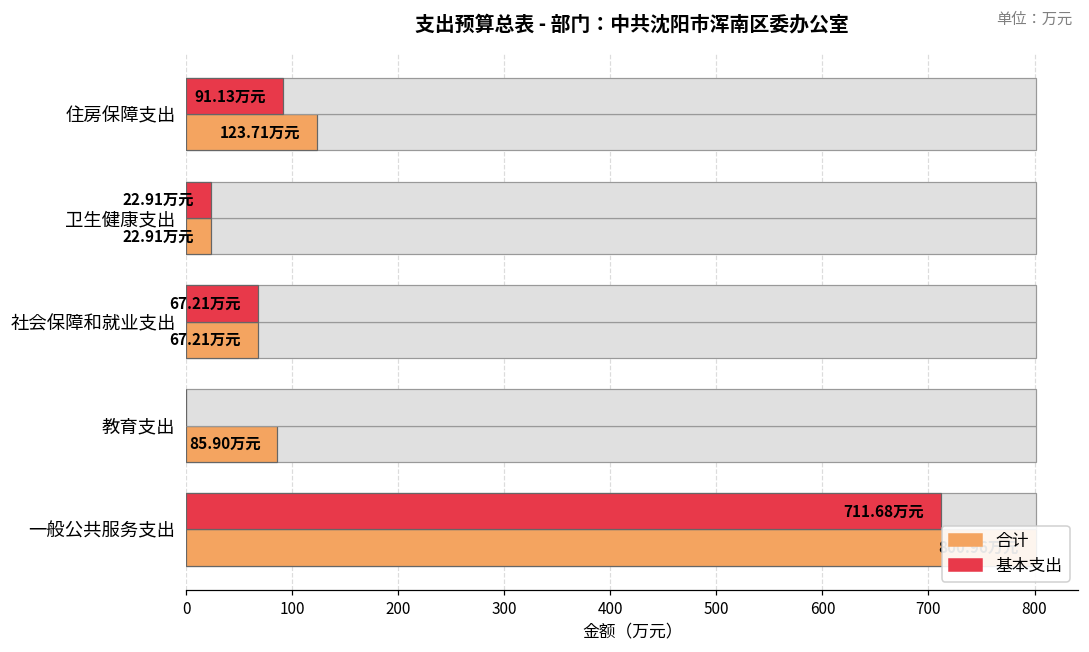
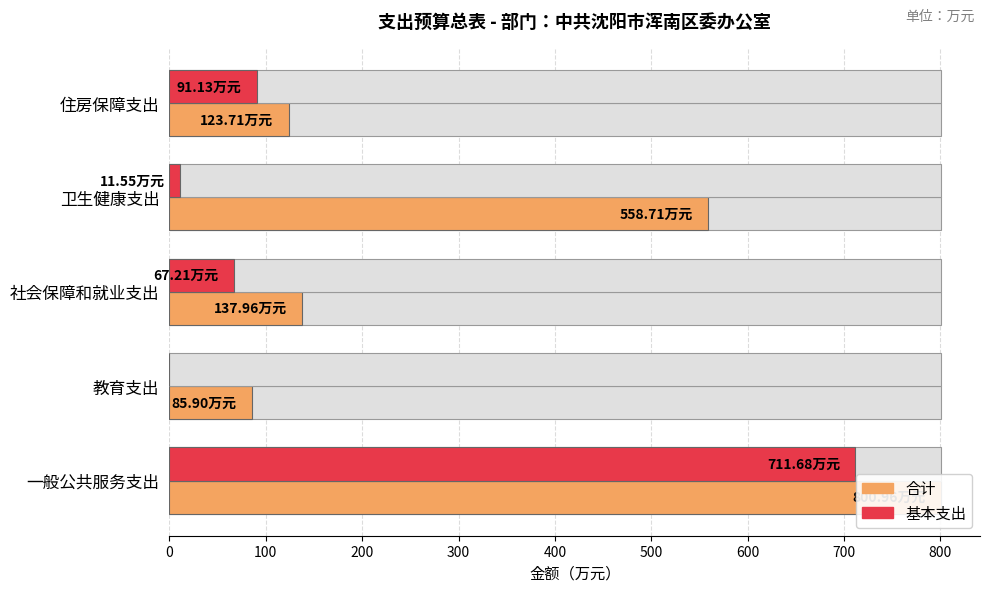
基本支出, 卫生健康支出: 22.91 -> 11.55
合计, 卫生健康支出: 22.91 -> 558.71
合计, 社会保障和就业支出: 67.21 -> 137.96
